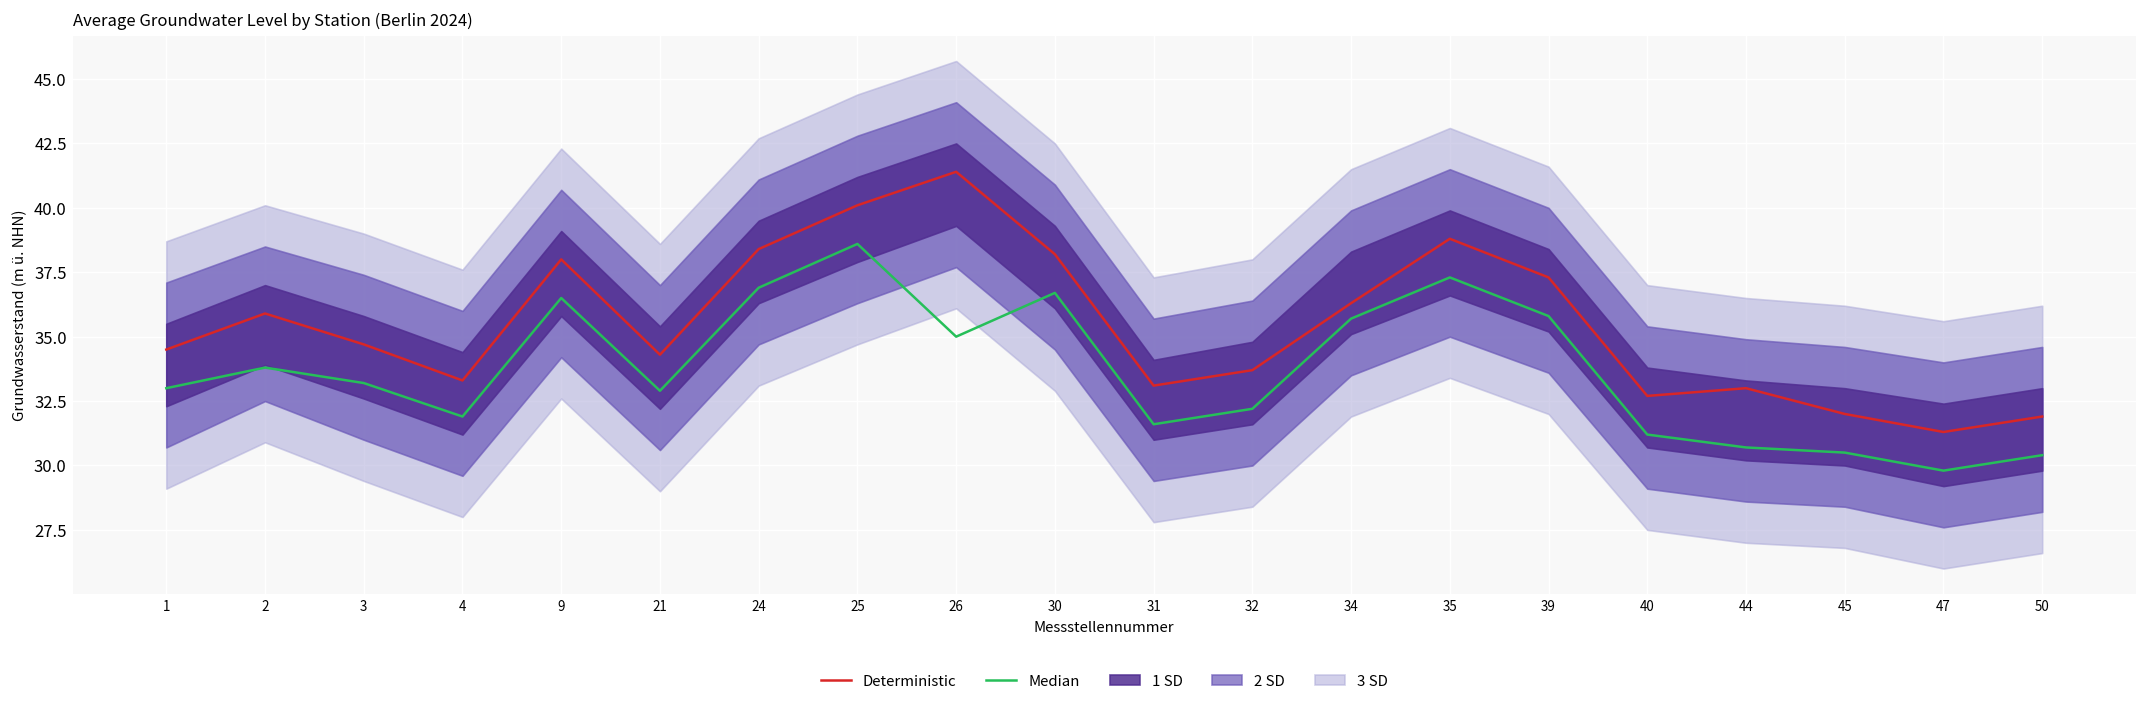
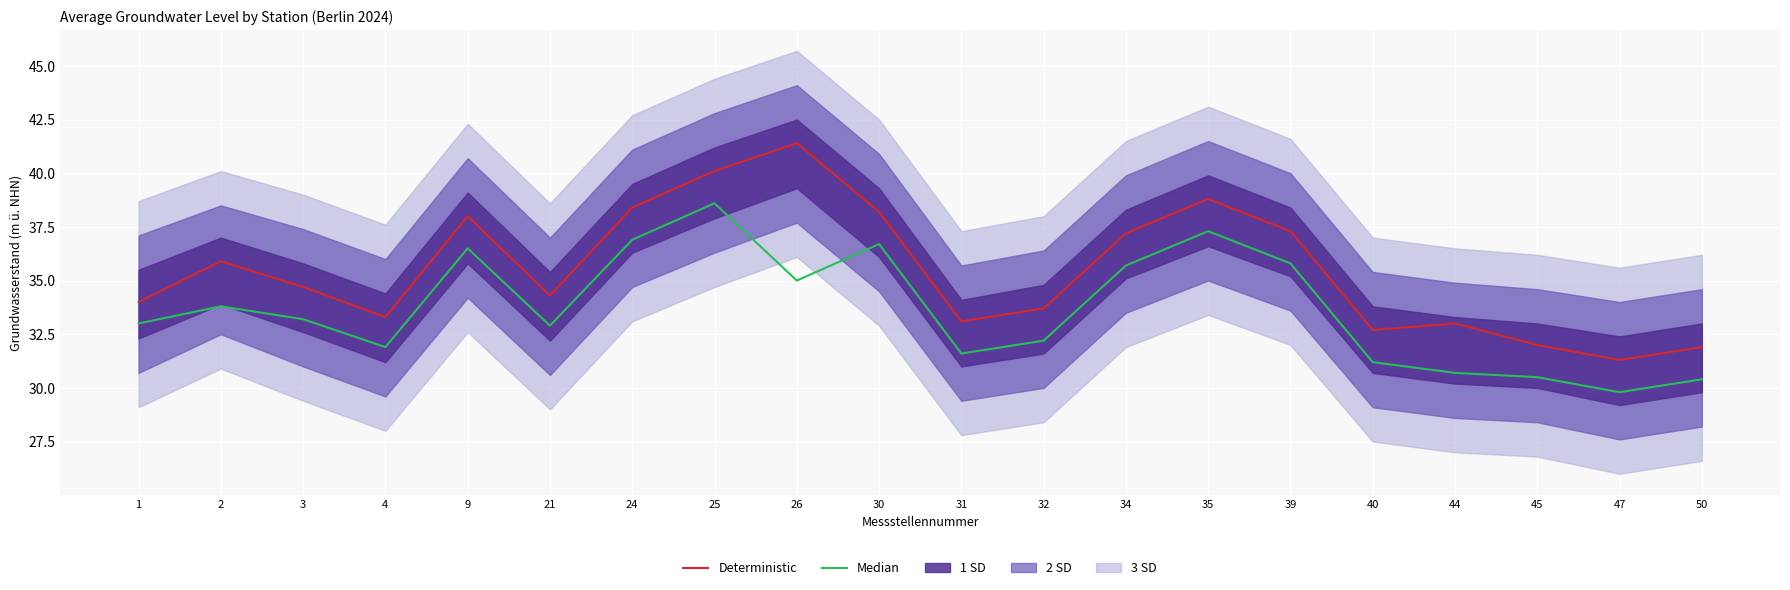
Deterministic, 1: 34.5 -> 34.0
Deterministic, 34: 36.3 -> 37.2
